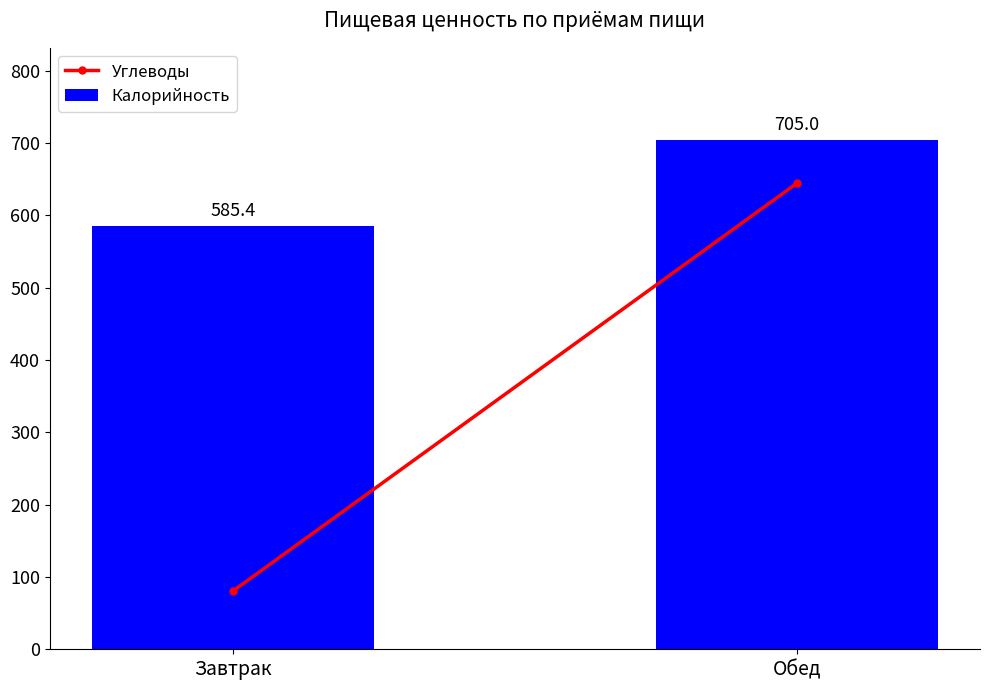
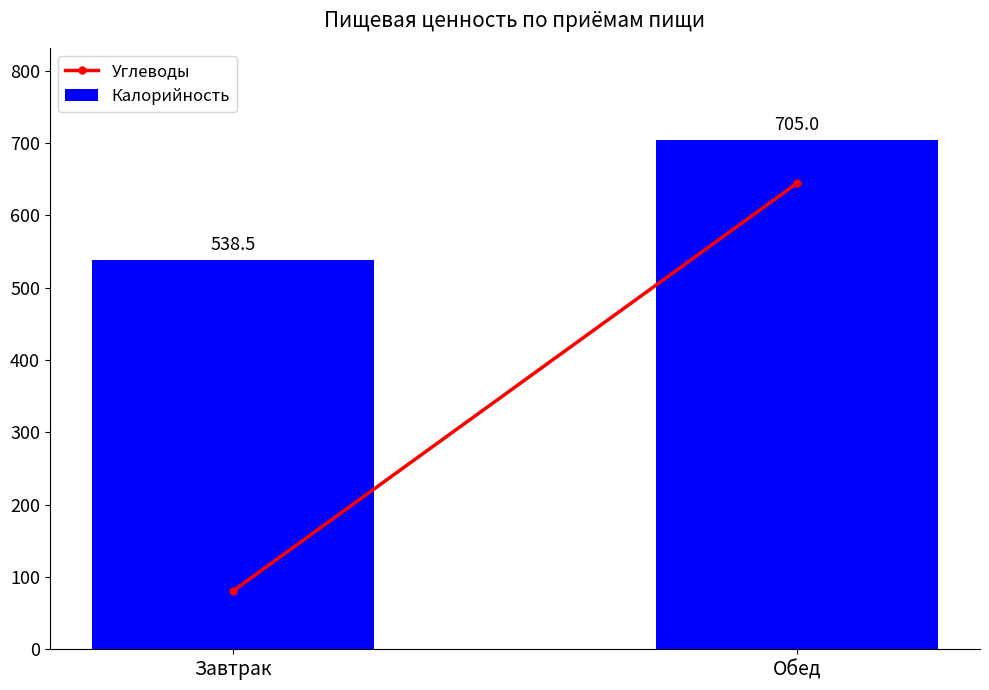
Калорийность, Завтрак: 585.4 -> 538.5
